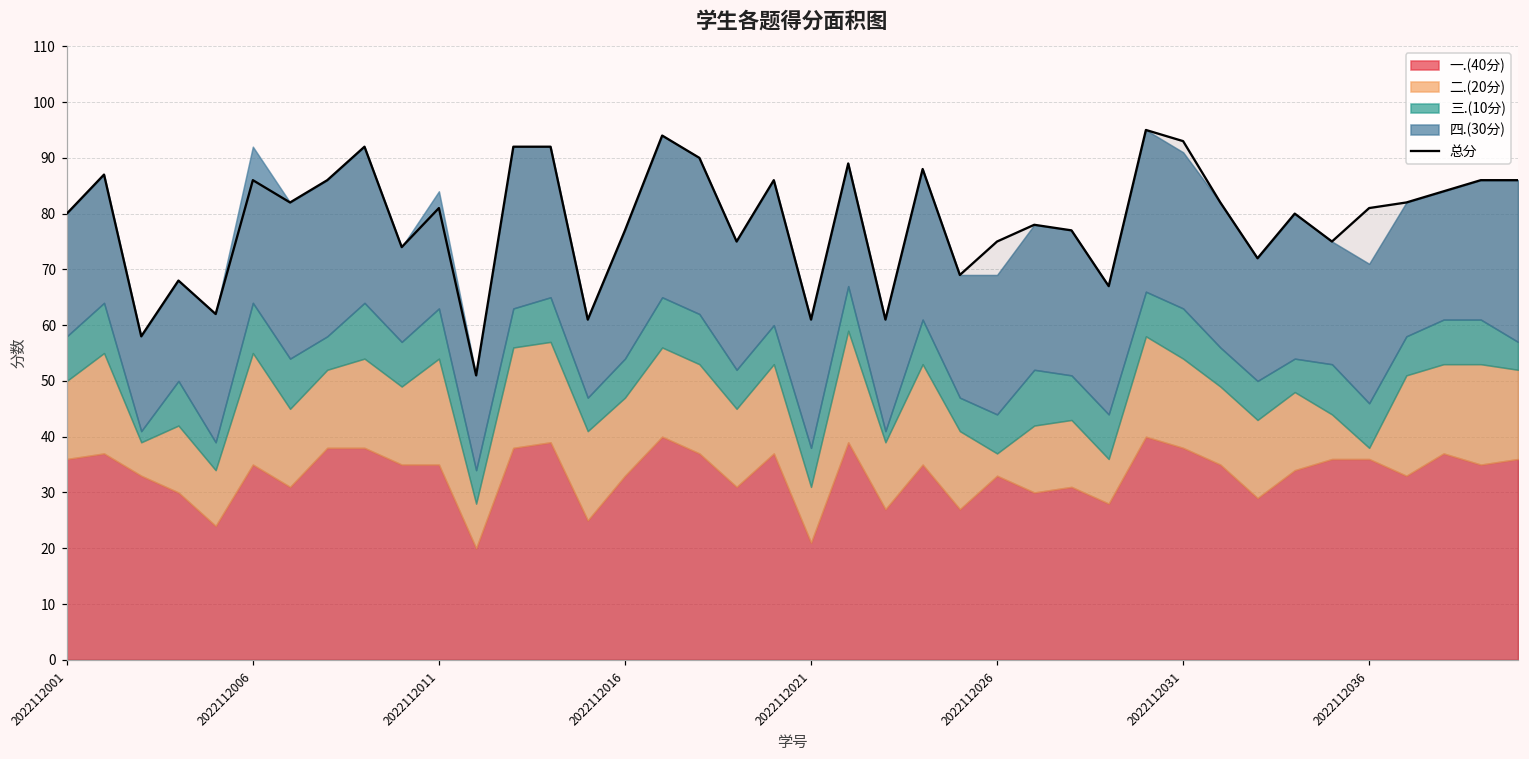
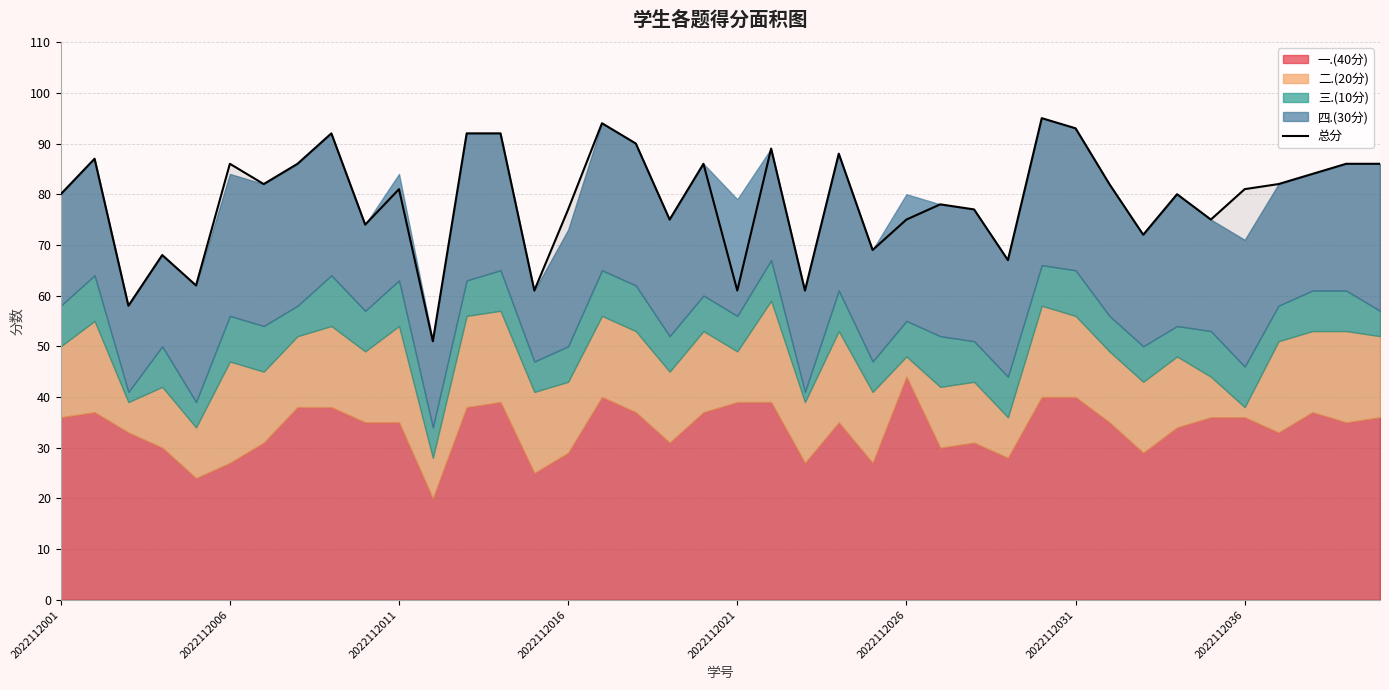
一.(40分), 2022112006: 35 -> 27
一.(40分), 2022112016: 33 -> 29
一.(40分), 2022112021: 21 -> 39
一.(40分), 2022112026: 33 -> 44
一.(40分), 2022112031: 38 -> 40
